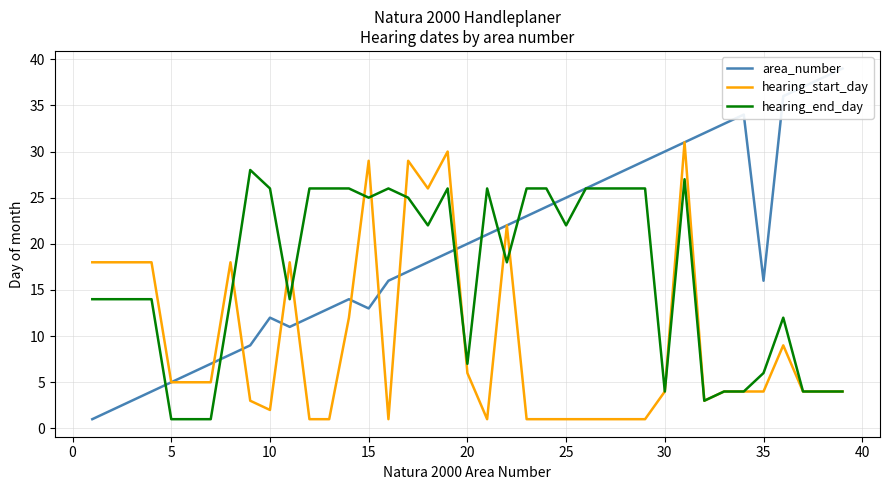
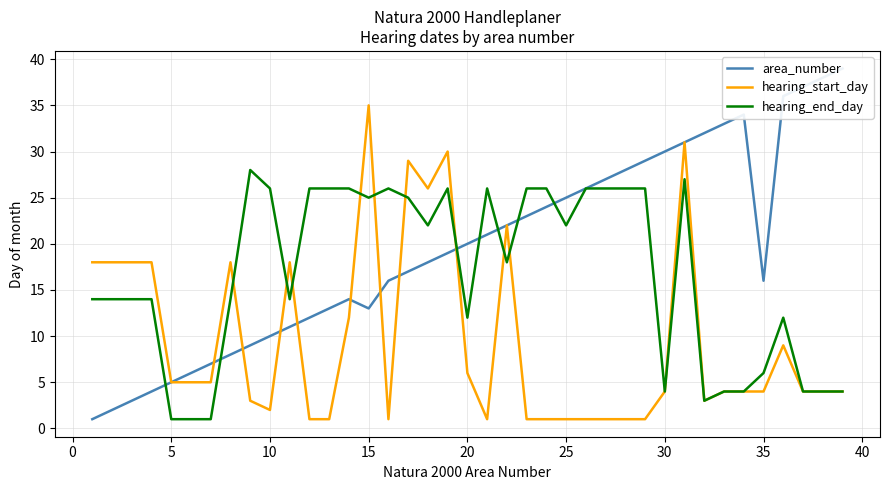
area_number, 10: 12 -> 10
hearing_start_day, 15: 29 -> 35
hearing_end_day, 20: 7 -> 12
